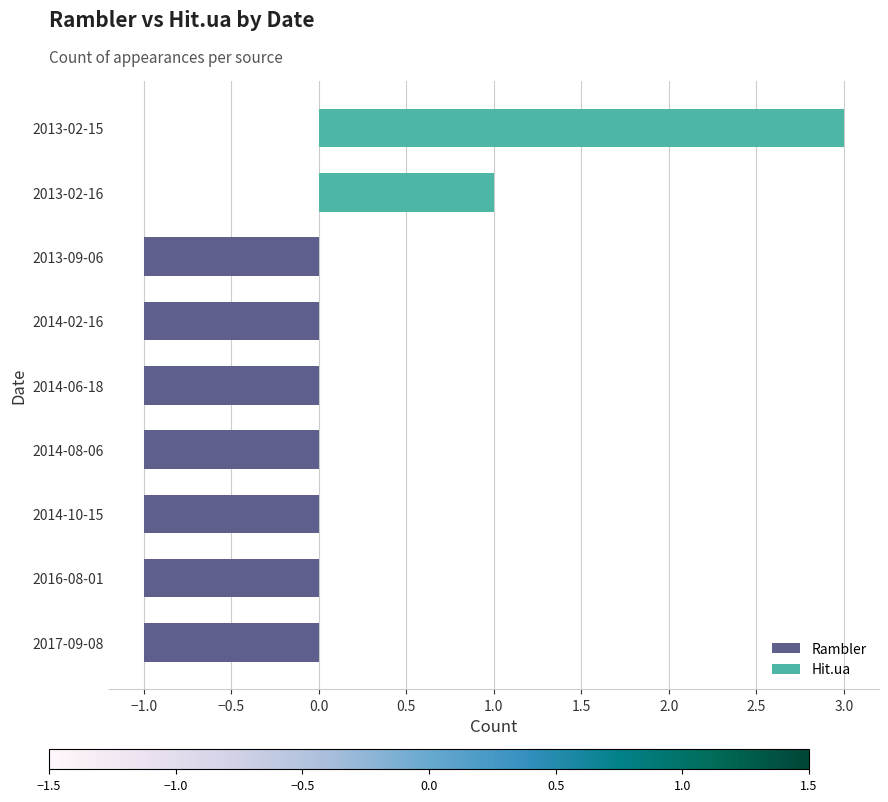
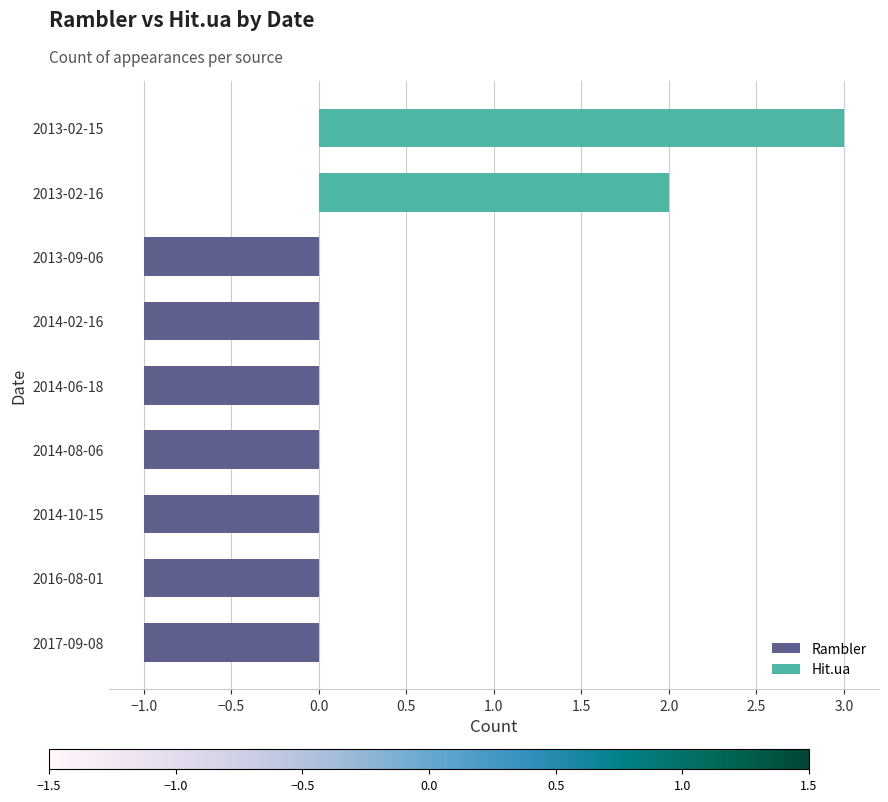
Hit.ua, 2013-02-16: 1 -> 2
